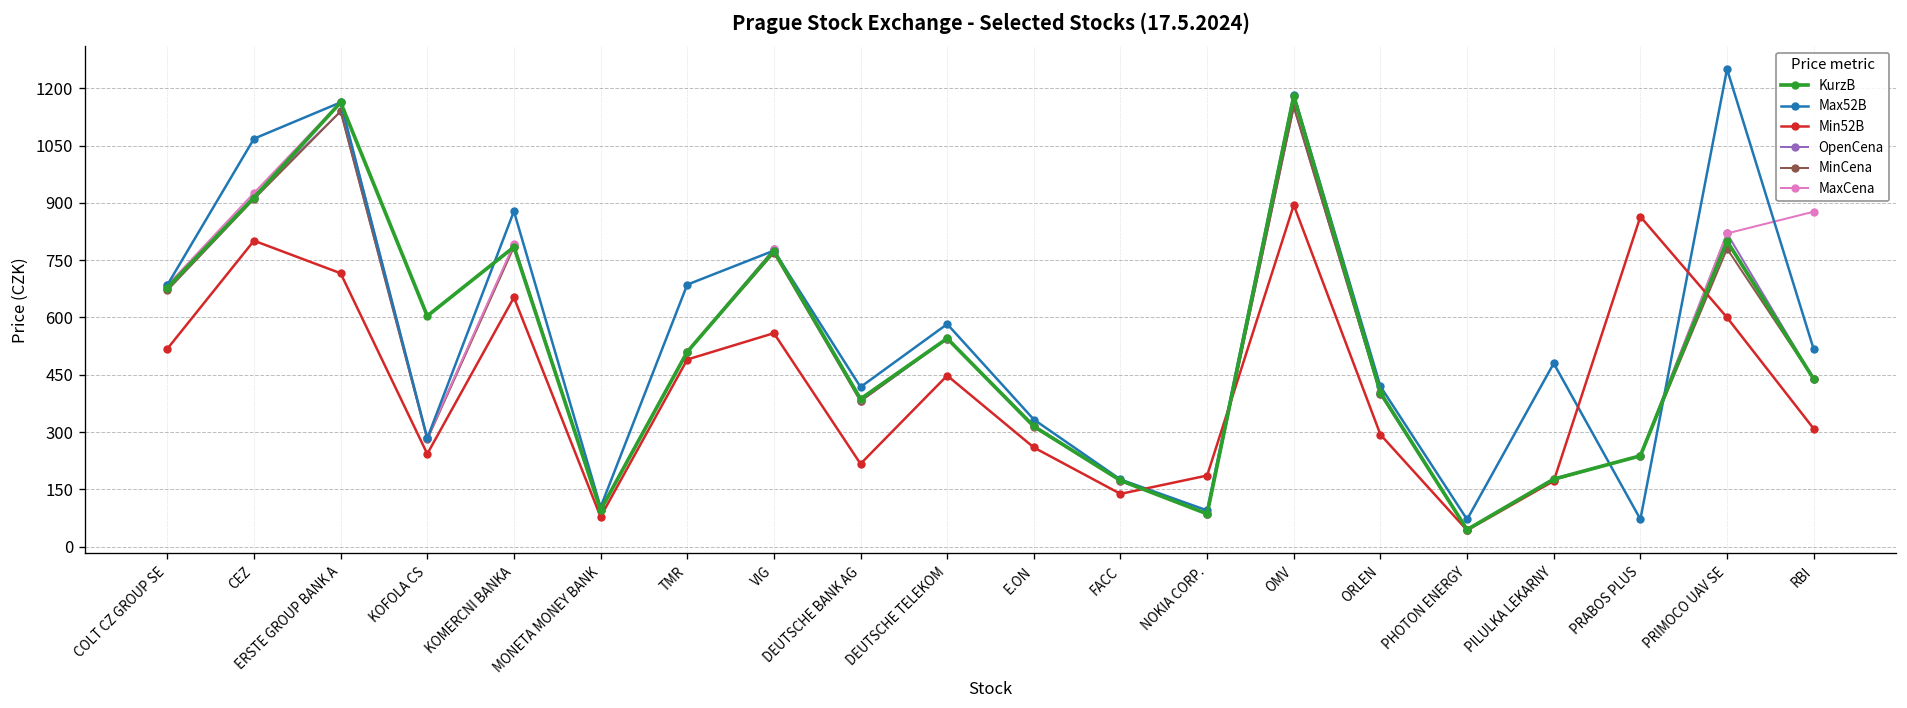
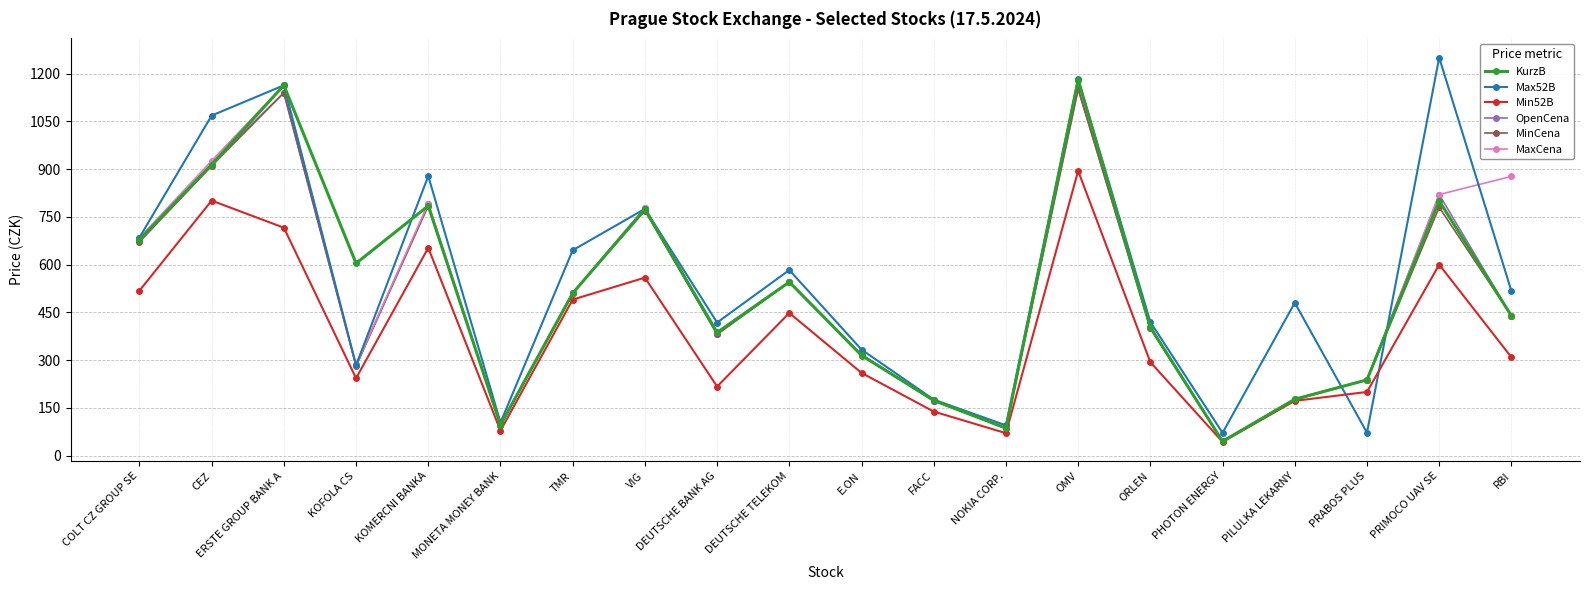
Max52B, TMR: 690 -> 650
Min52B, NOKIA CORP.: 190 -> 70
Min52B, PRABOS PLUS: 860 -> 200
